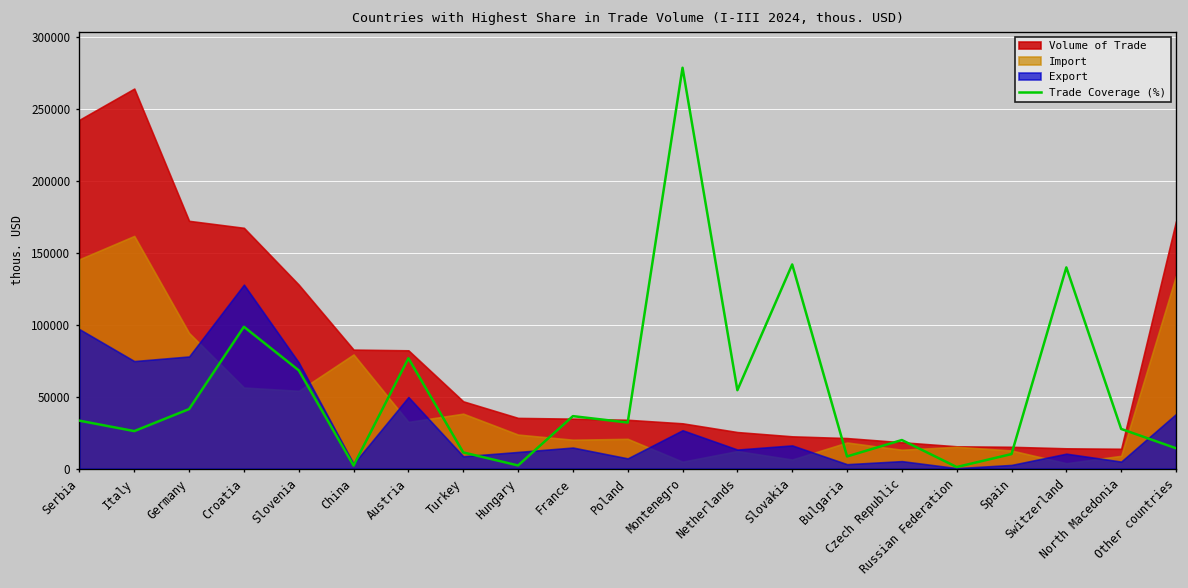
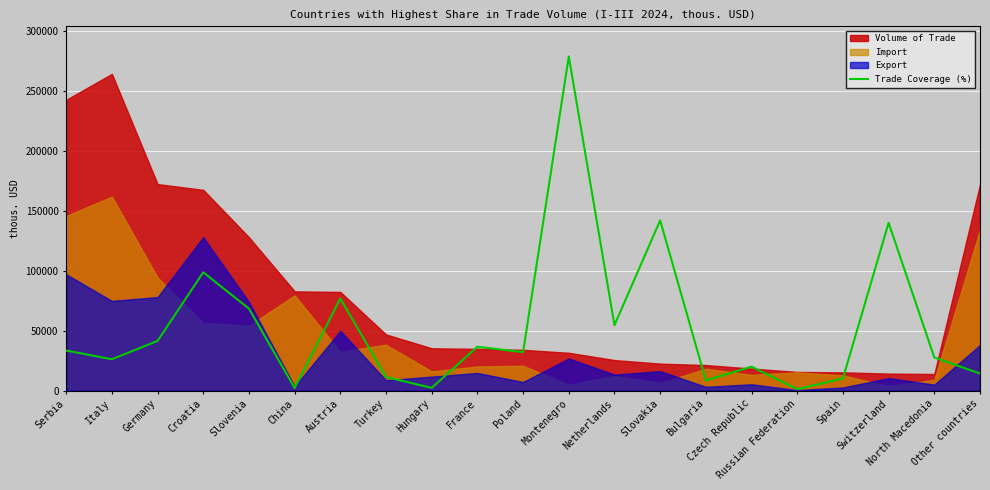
Import, Hungary: 24000 -> 16000
